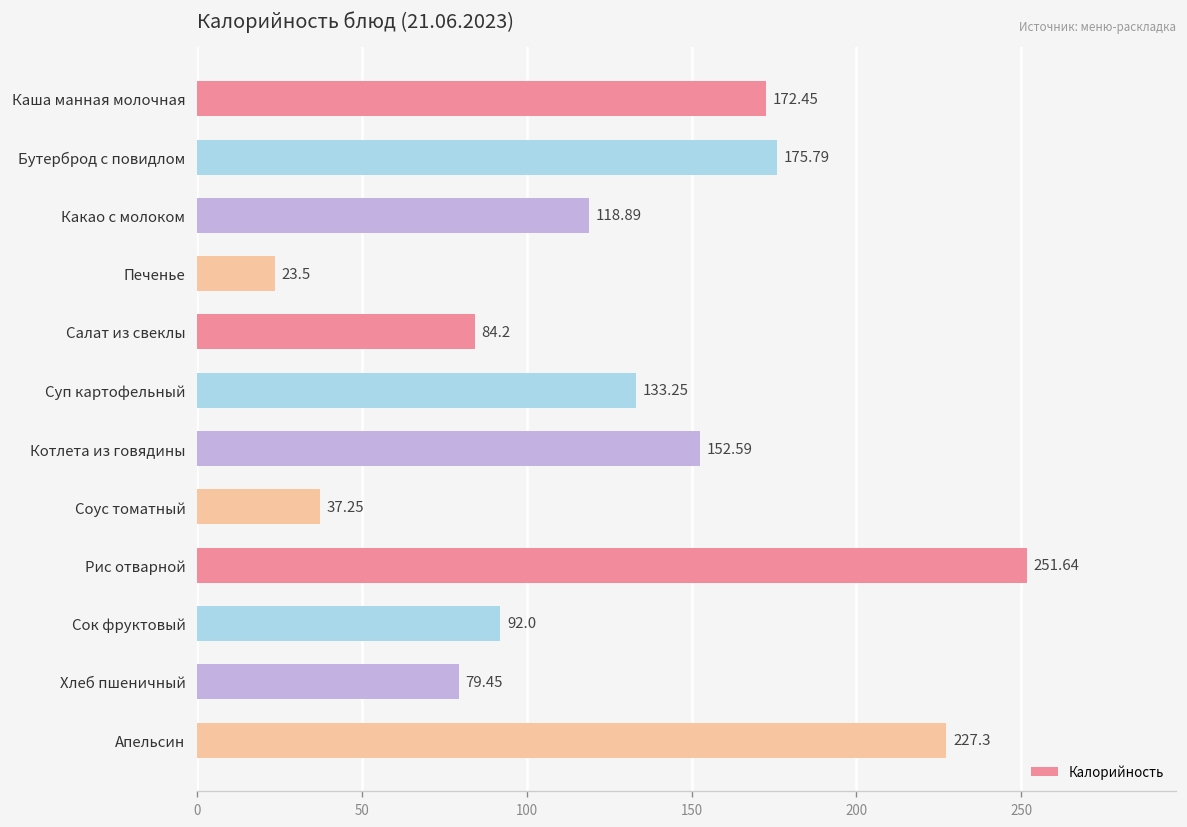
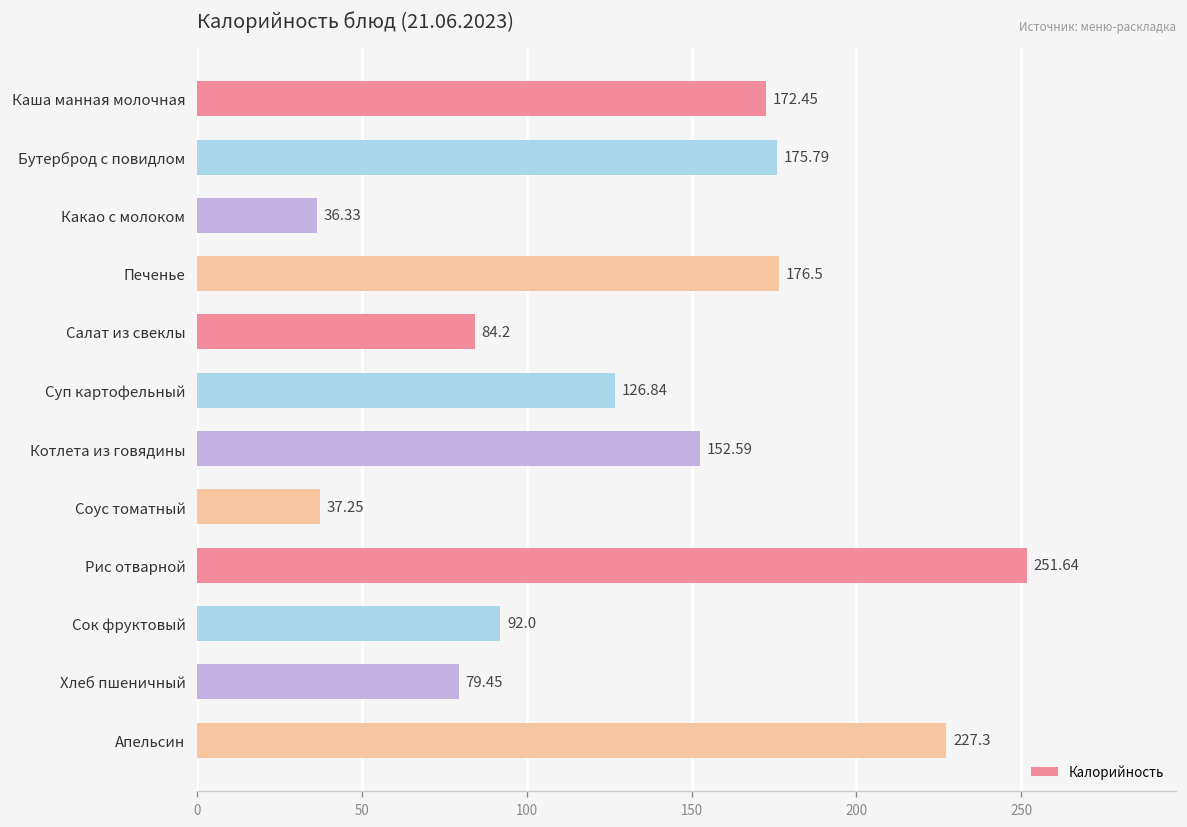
Какао с молоком: 118.89 -> 36.33
Печенье: 23.5 -> 176.5
Суп картофельный: 133.25 -> 126.84
